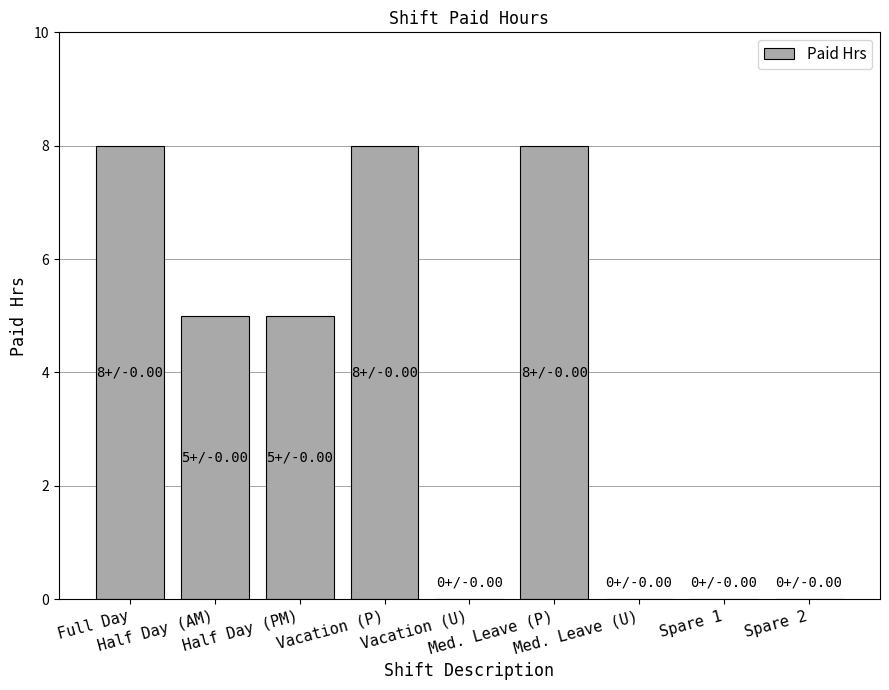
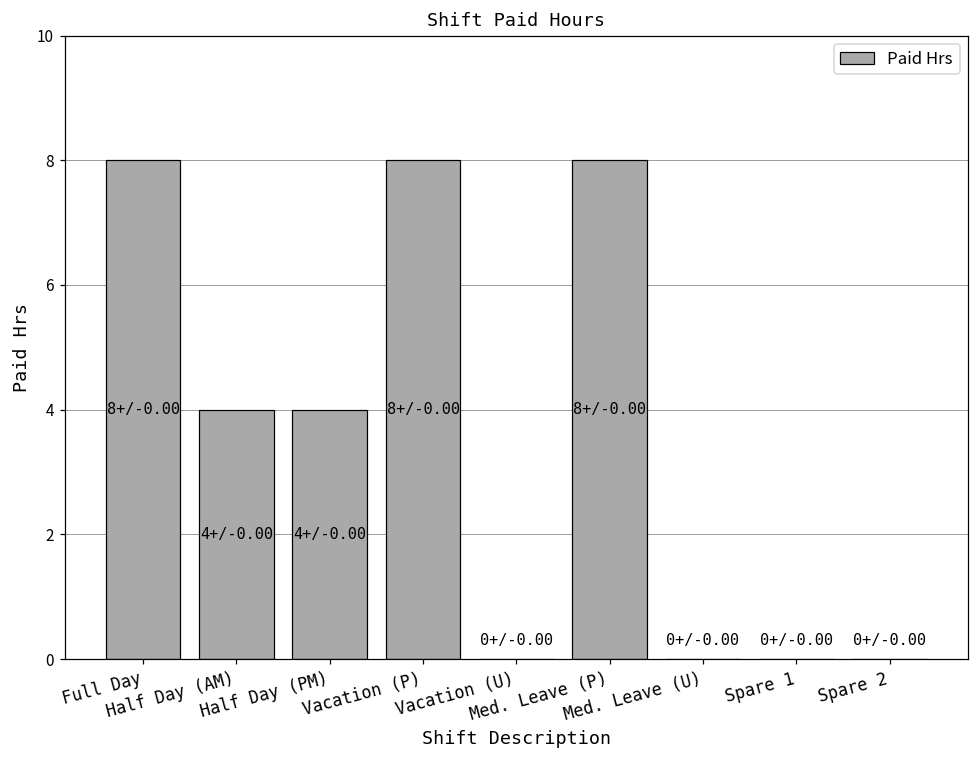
Half Day (AM): 5+/ -> 4+/
Half Day (PM): 5+/ -> 4+/
